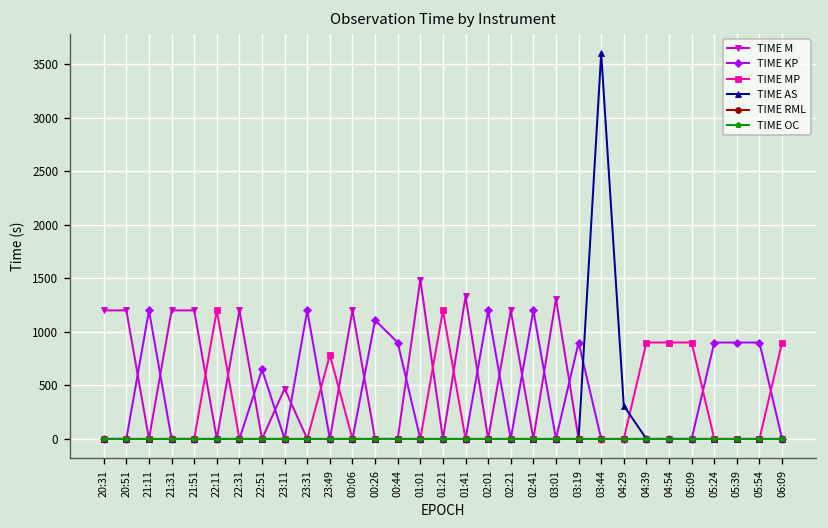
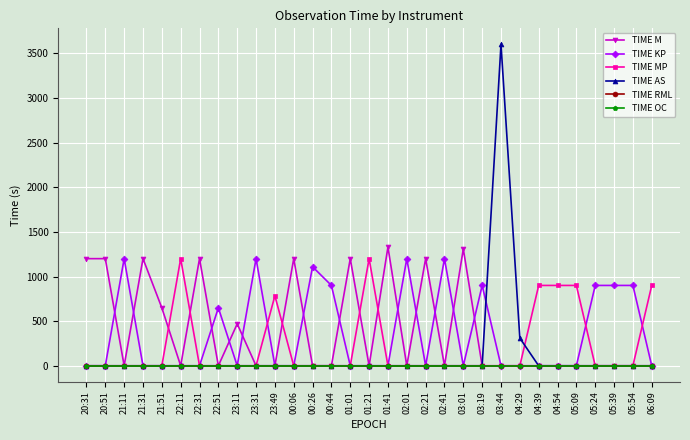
TIME M, 21:51: 1200 -> 600
TIME M, 01:01: 1500 -> 1200
